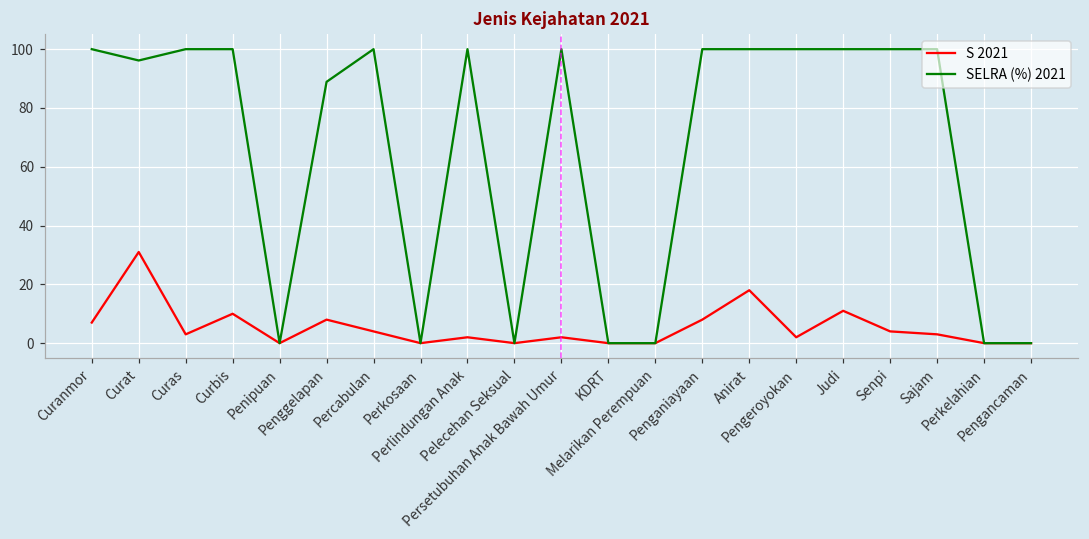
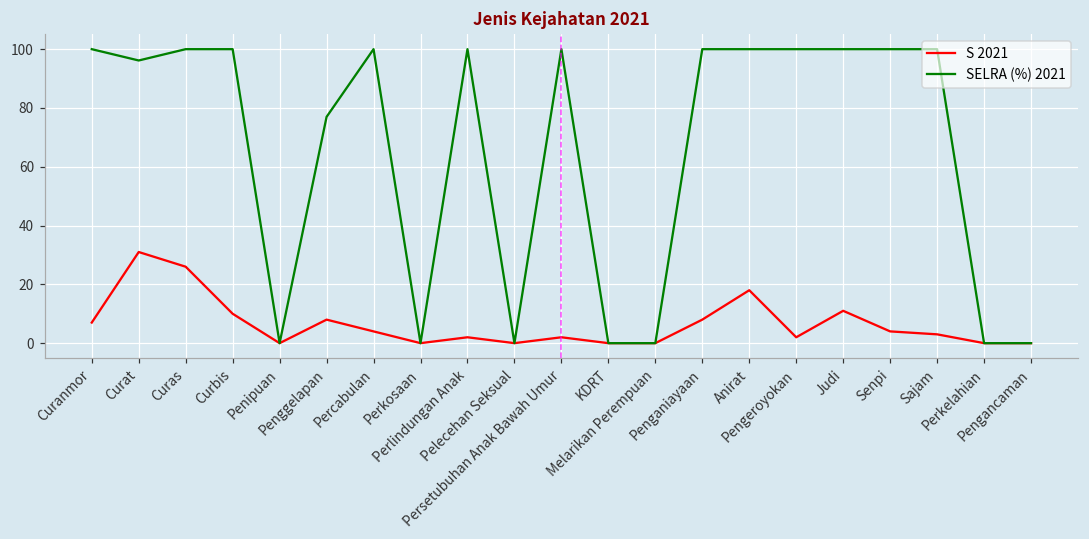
S 2021, Curas: 3 -> 26
SELRA (%) 2021, Penggelapan: 89 -> 77
